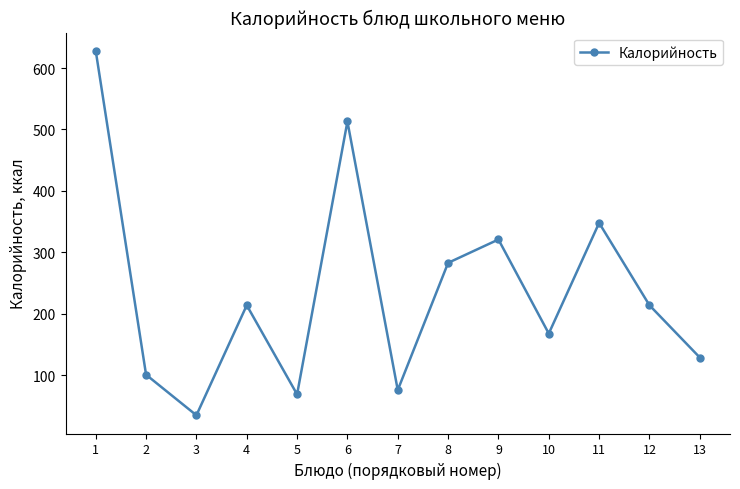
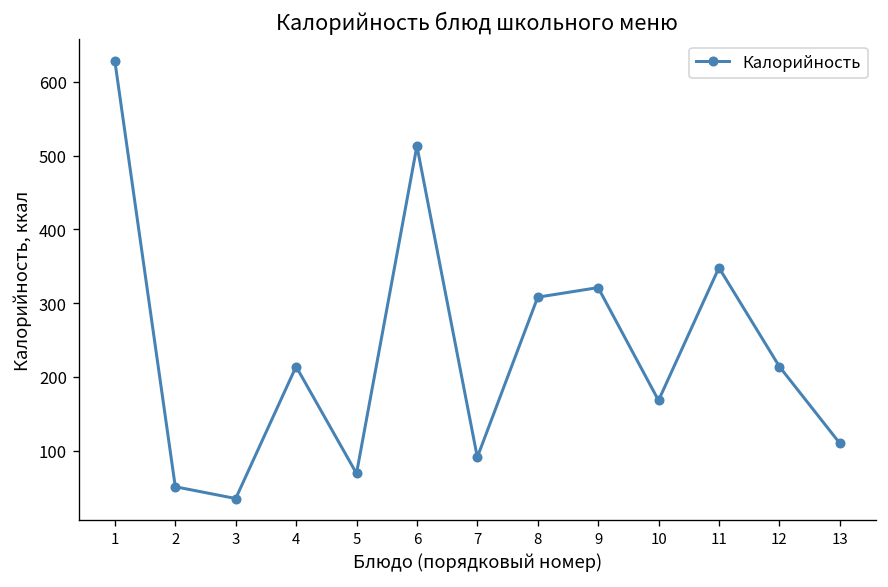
2: 100 -> 50
7: 80 -> 90
8: 280 -> 310
13: 130 -> 110
